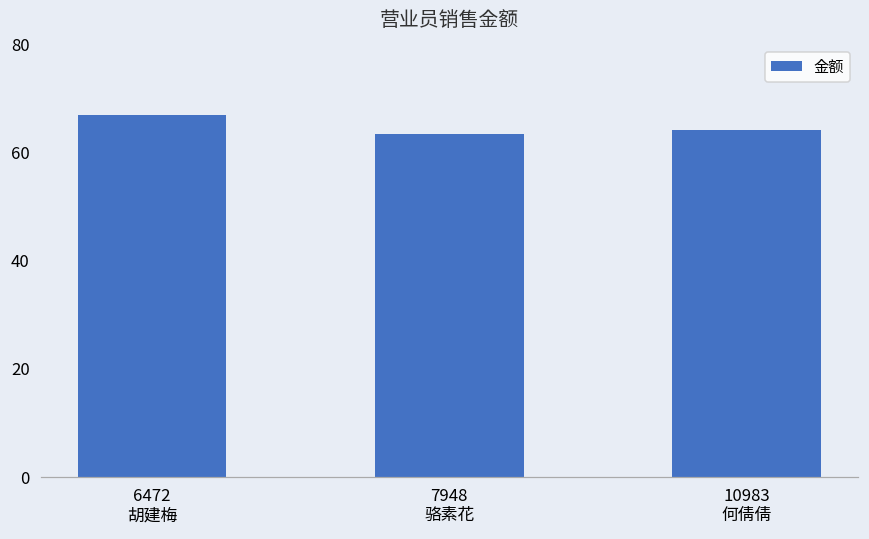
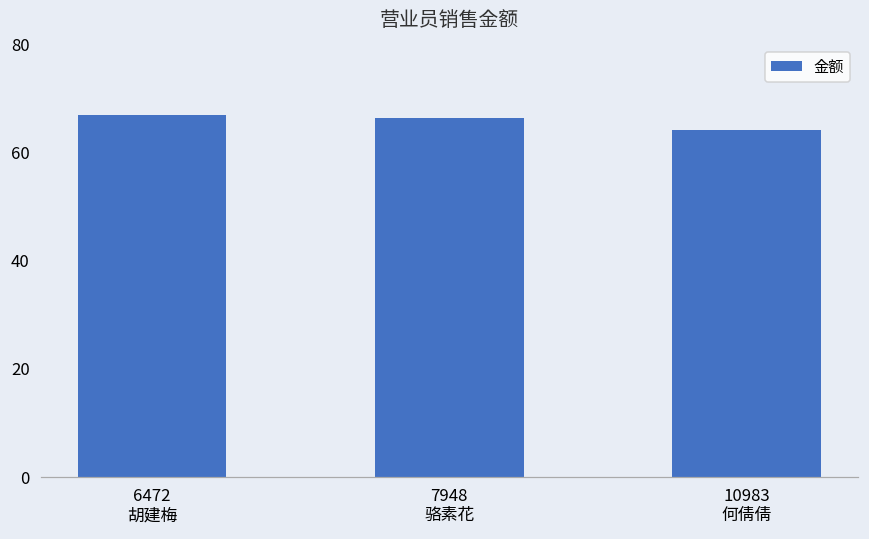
7948 骆素花: 64 -> 67
